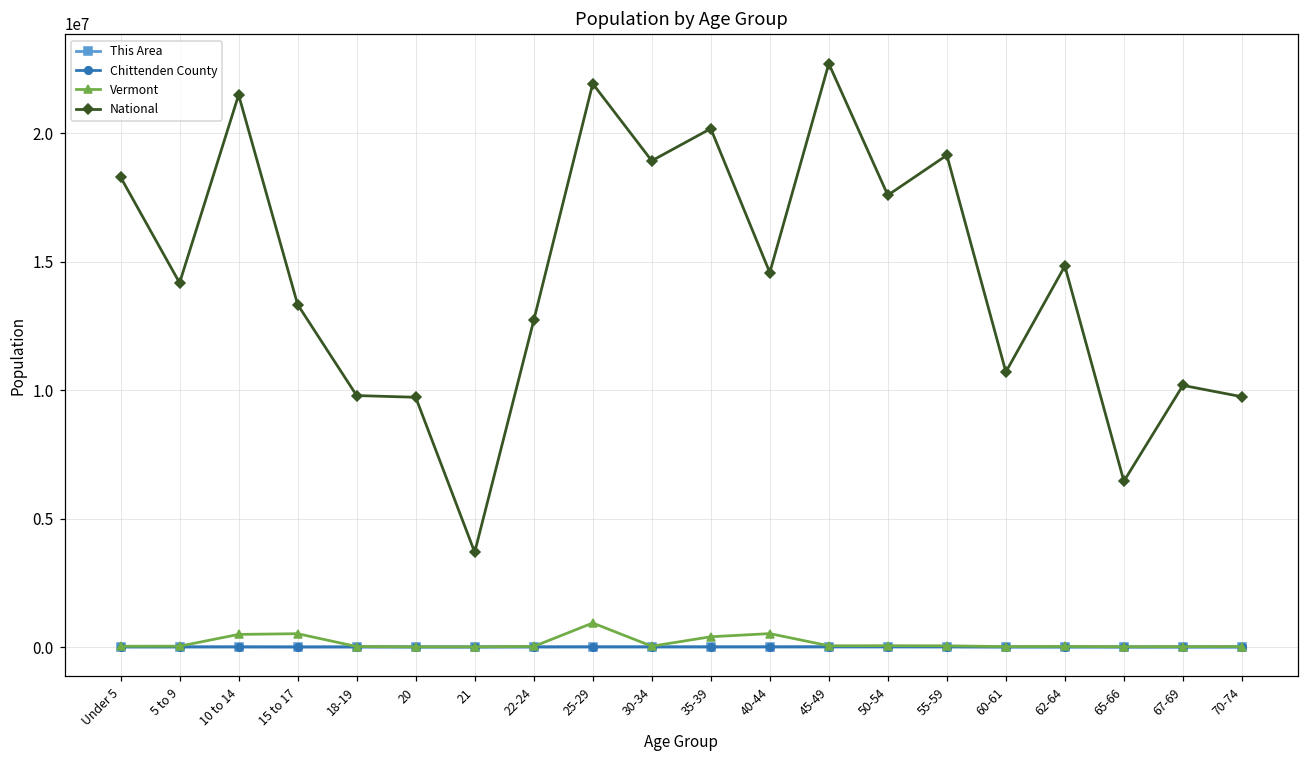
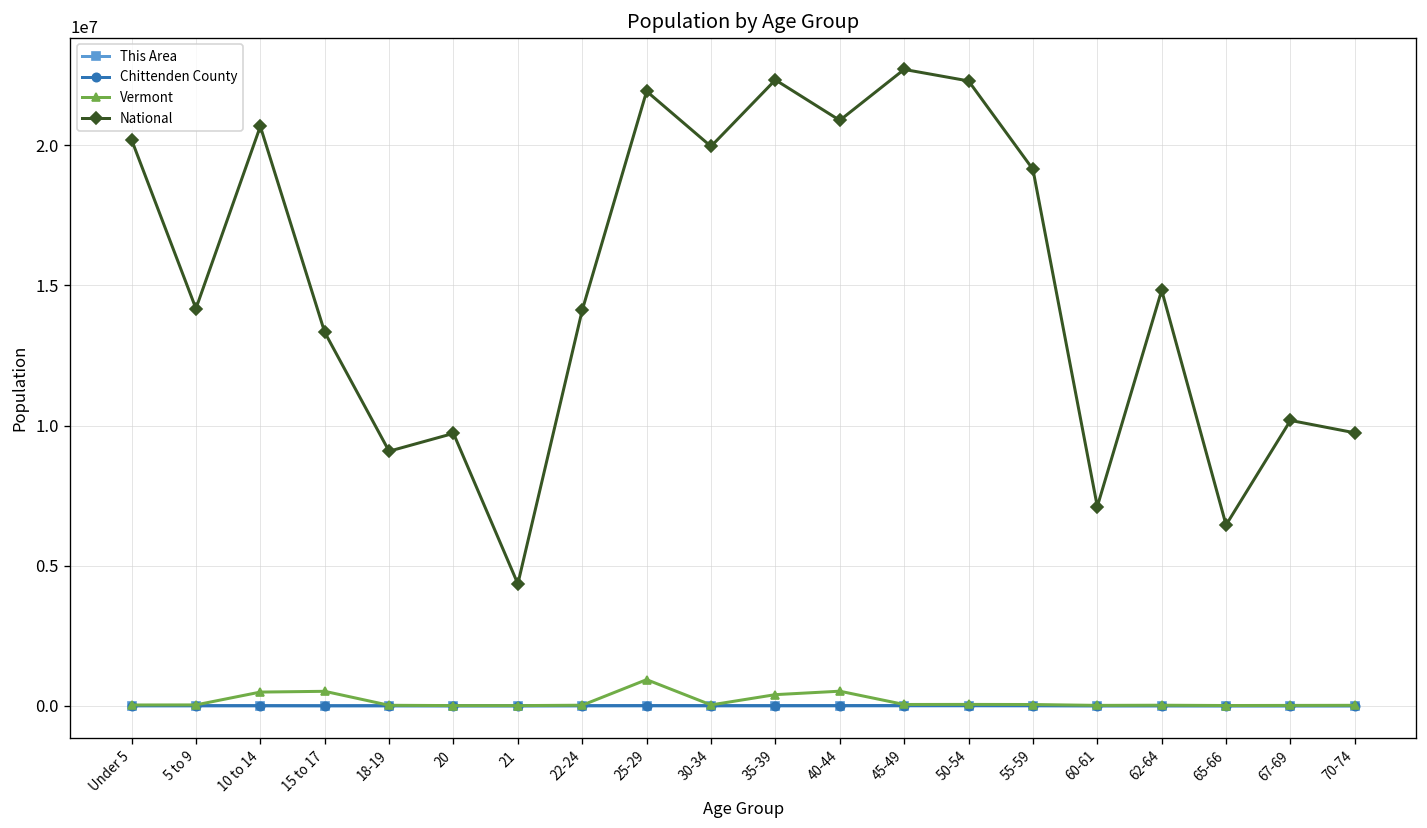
National, Under 5: 18300000 -> 20200000
National, 10 to 14: 21500000 -> 20700000
National, 18-19: 9800000 -> 9100000
National, 21: 3700000 -> 4400000
National, 22-24: 12700000 -> 14100000
National, 30-34: 18900000 -> 20000000
National, 35-39: 20200000 -> 22300000
National, 40-44: 14600000 -> 20900000
National, 50-54: 17600000 -> 22300000
National, 60-61: 10700000 -> 7100000
